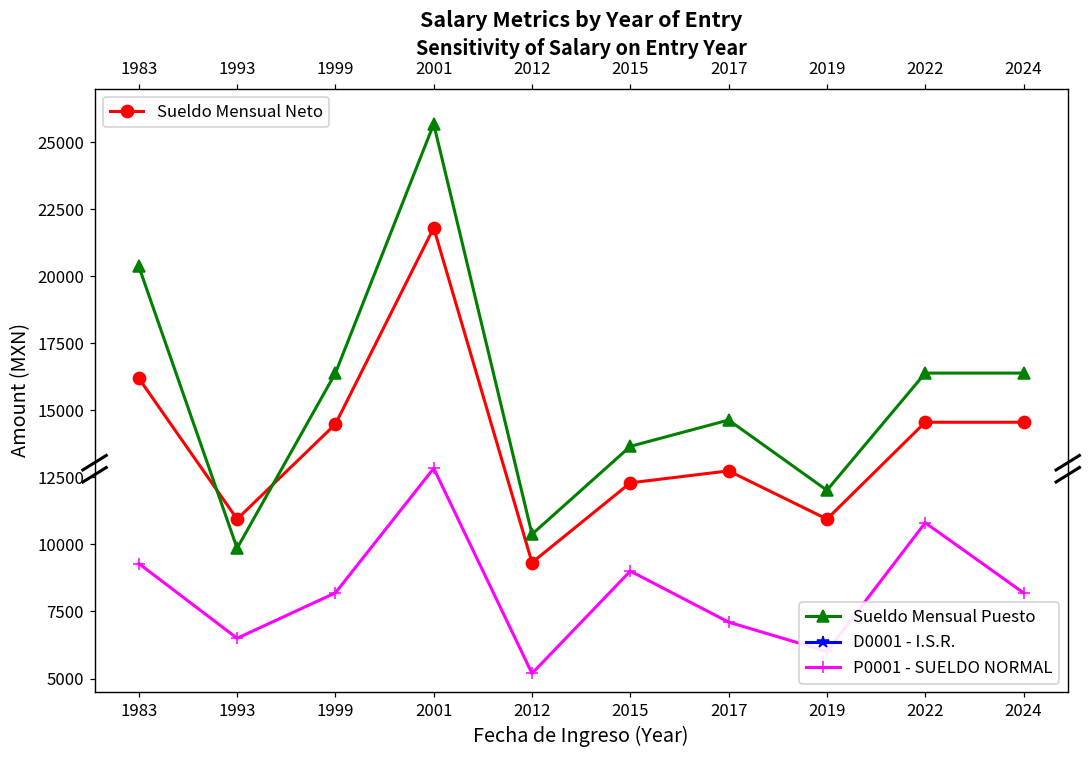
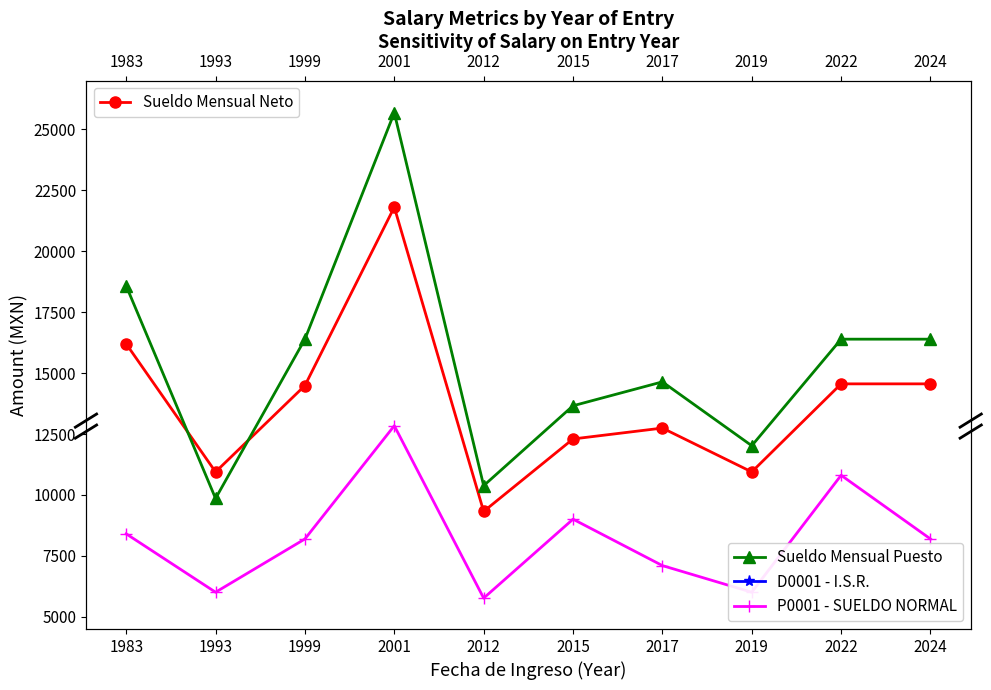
Sueldo Mensual Puesto, 1983: 20400 -> 18600
P0001 - SUELDO NORMAL, 1983: 9300 -> 8400
P0001 - SUELDO NORMAL, 1993: 6500 -> 6000
P0001 - SUELDO NORMAL, 2012: 5200 -> 5800
